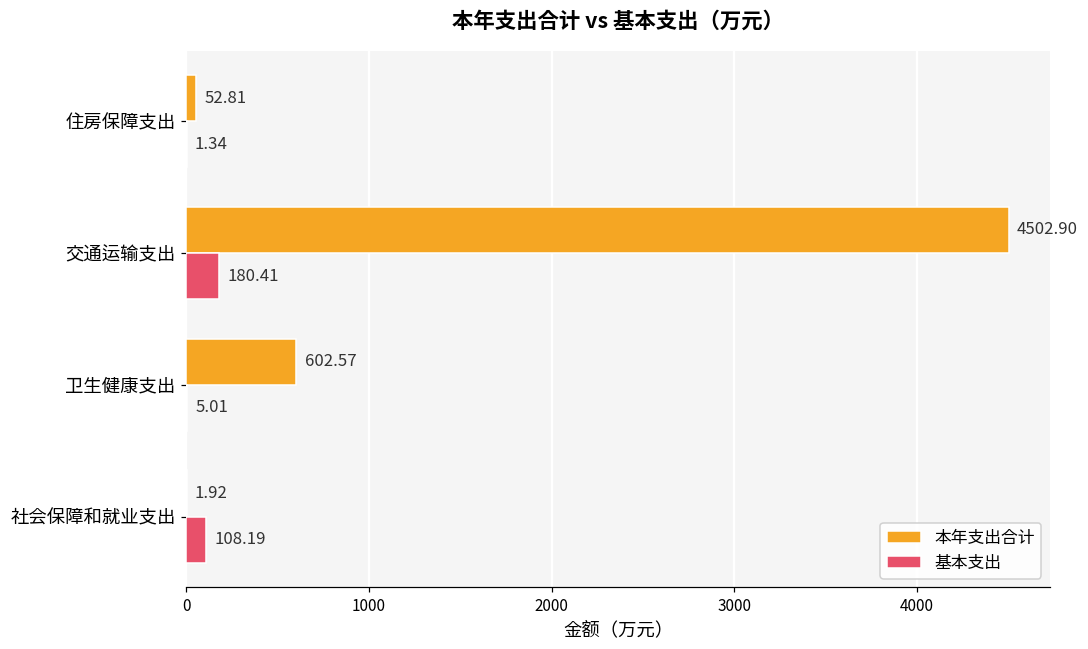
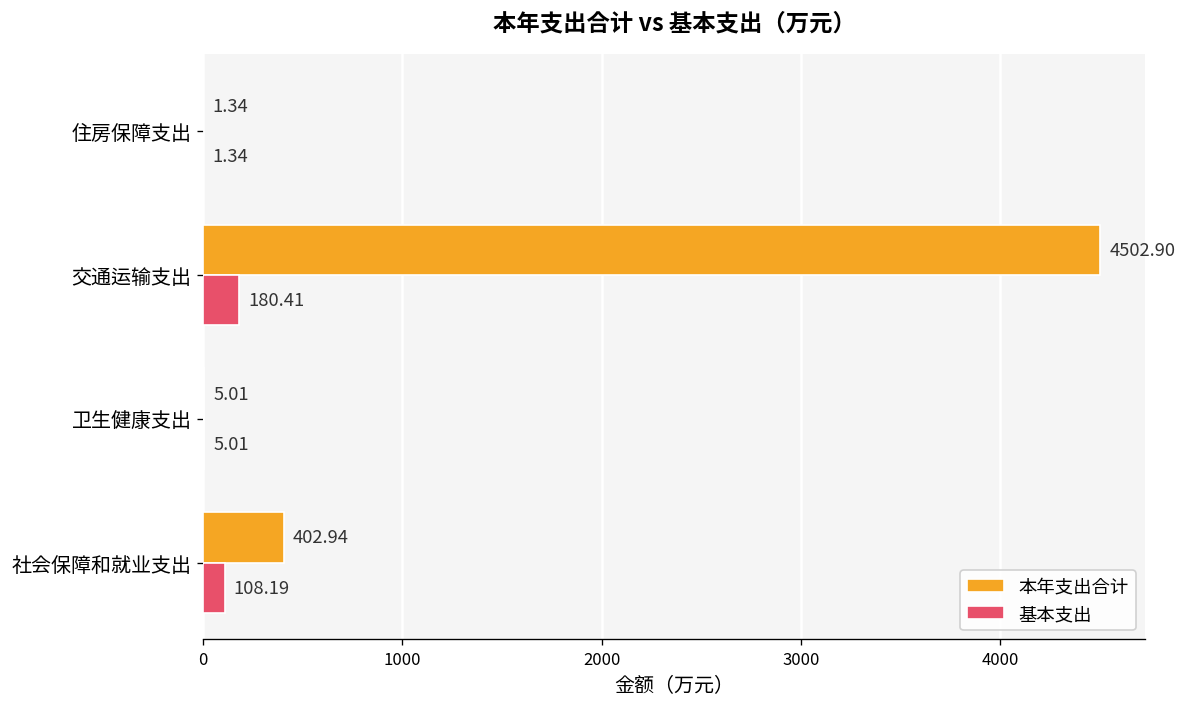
本年支出合计, 住房保障支出: 52.81 -> 1.34
本年支出合计, 卫生健康支出: 602.57 -> 5.01
本年支出合计, 社会保障和就业支出: 1.92 -> 402.94
